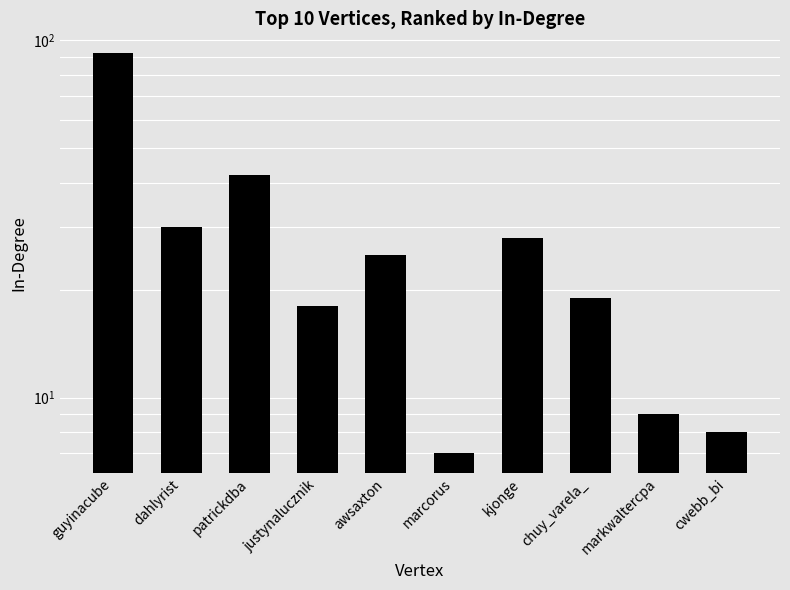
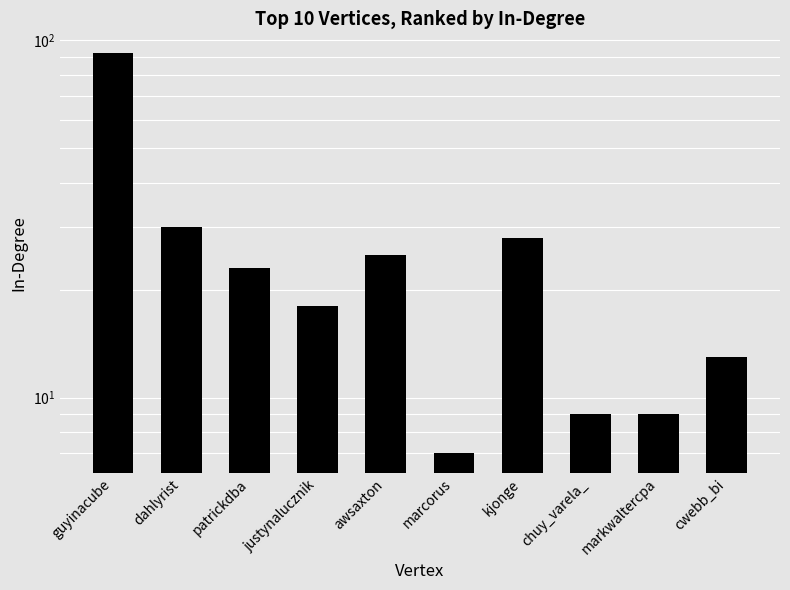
patrickdba: 42 -> 23
chuy_varela_: 19 -> 9
cwebb_bi: 8 -> 13
